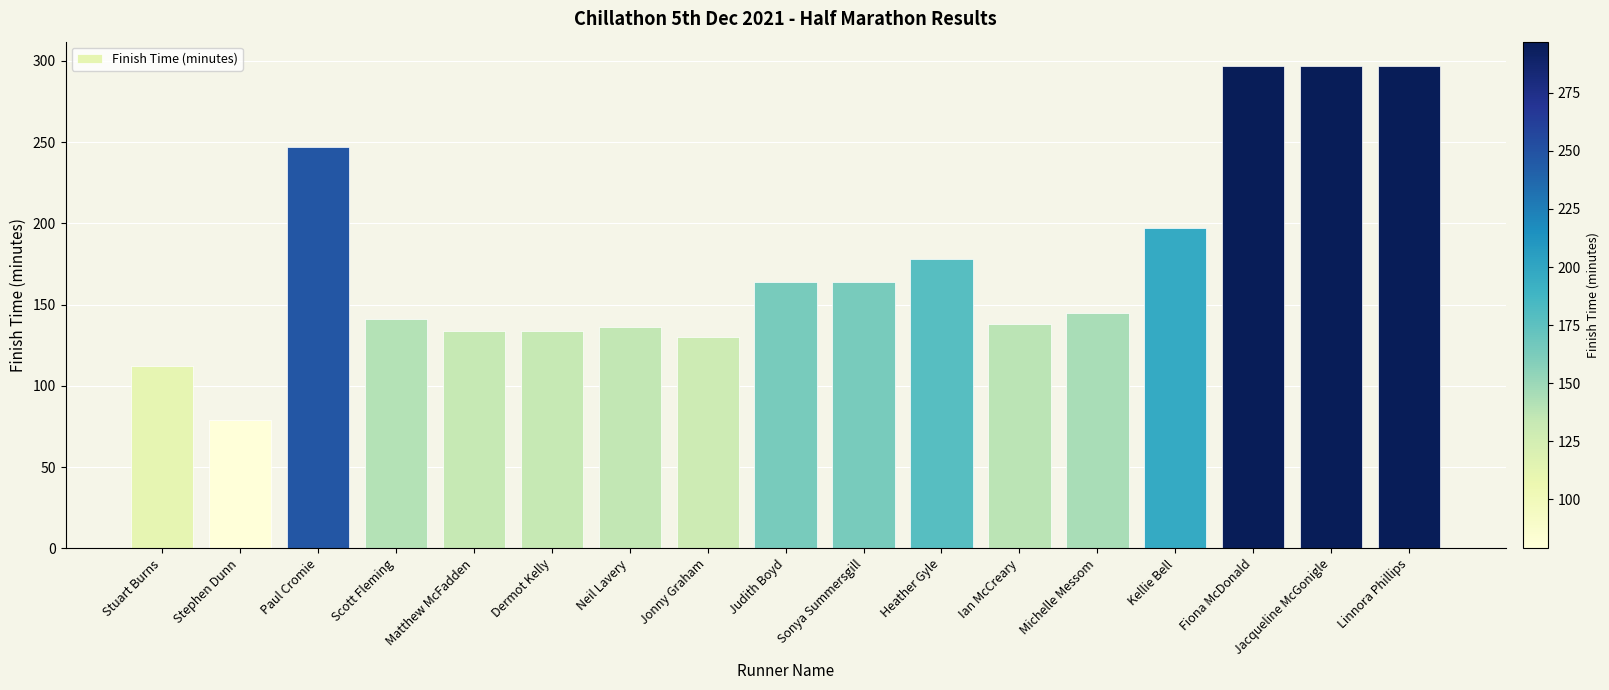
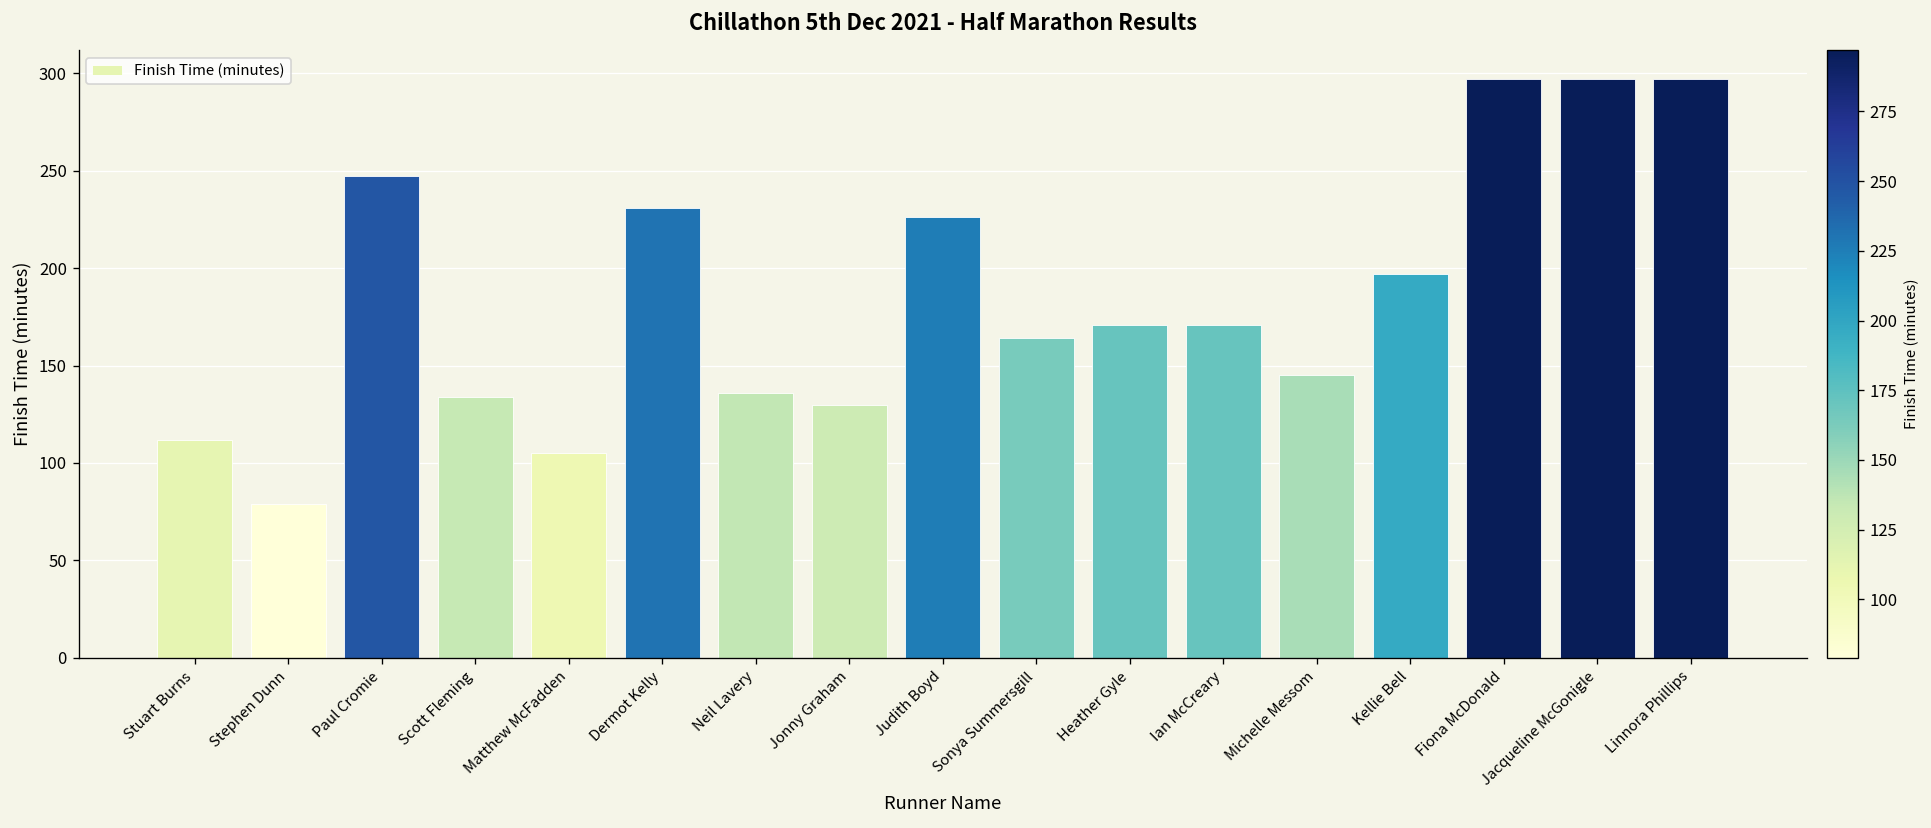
Scott Fleming: 141 -> 134
Matthew McFadden: 134 -> 105
Dermot Kelly: 134 -> 231
Judith Boyd: 164 -> 226
Heather Gyle: 178 -> 171
Ian McCreary: 138 -> 171
